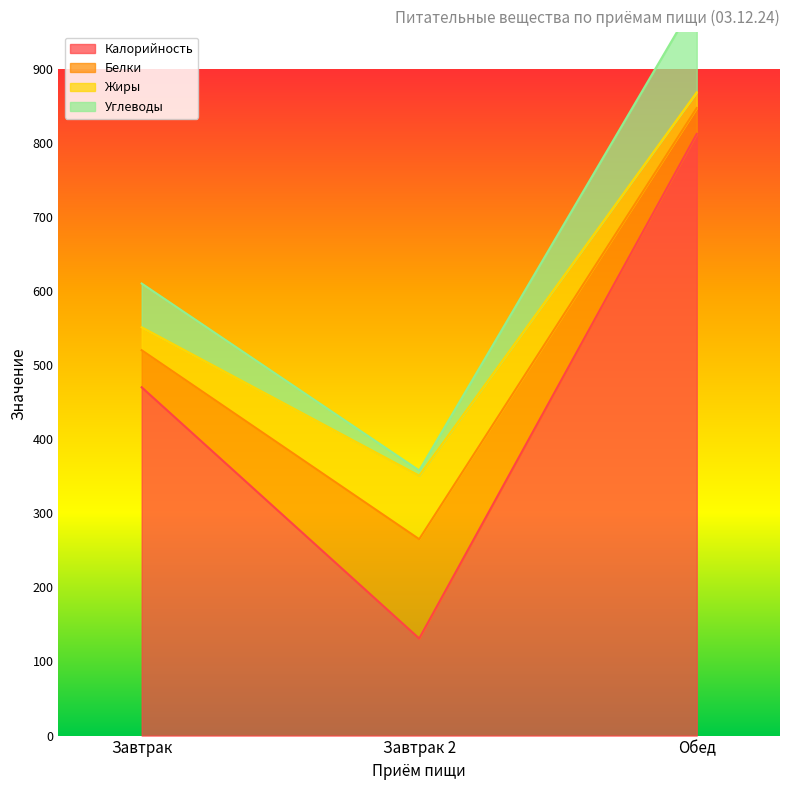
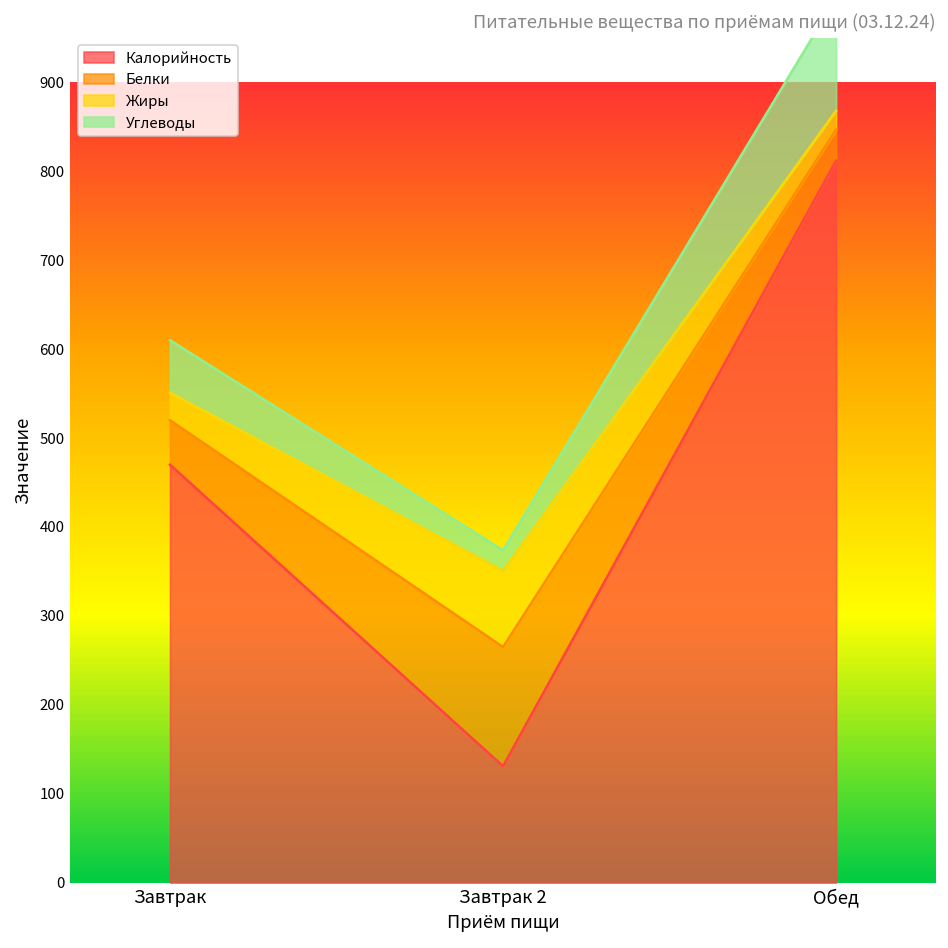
Углеводы, Завтрак 2: 10 -> 20
